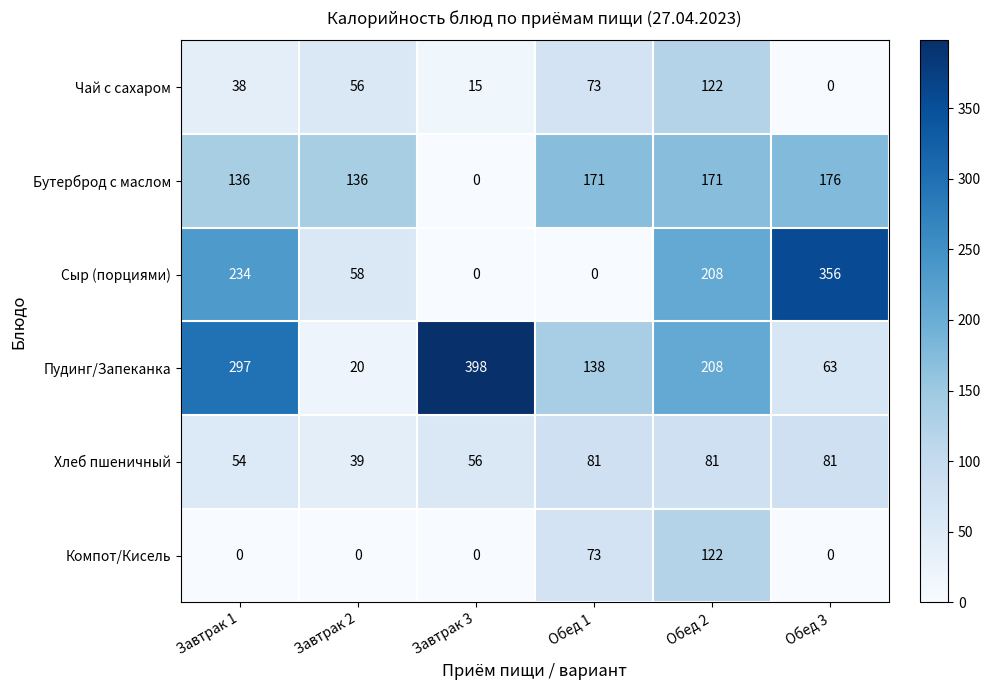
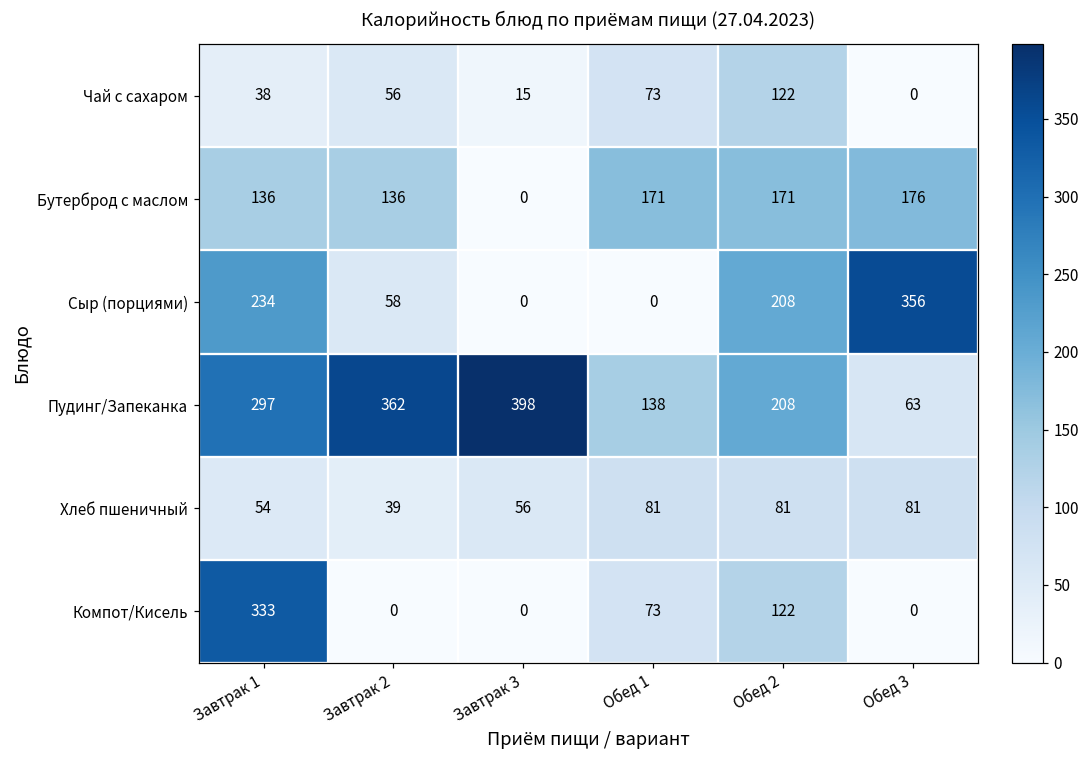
Пудинг/Запеканка, Завтрак 2: 20 -> 362
Компот/Кисель, Завтрак 1: 0 -> 333
